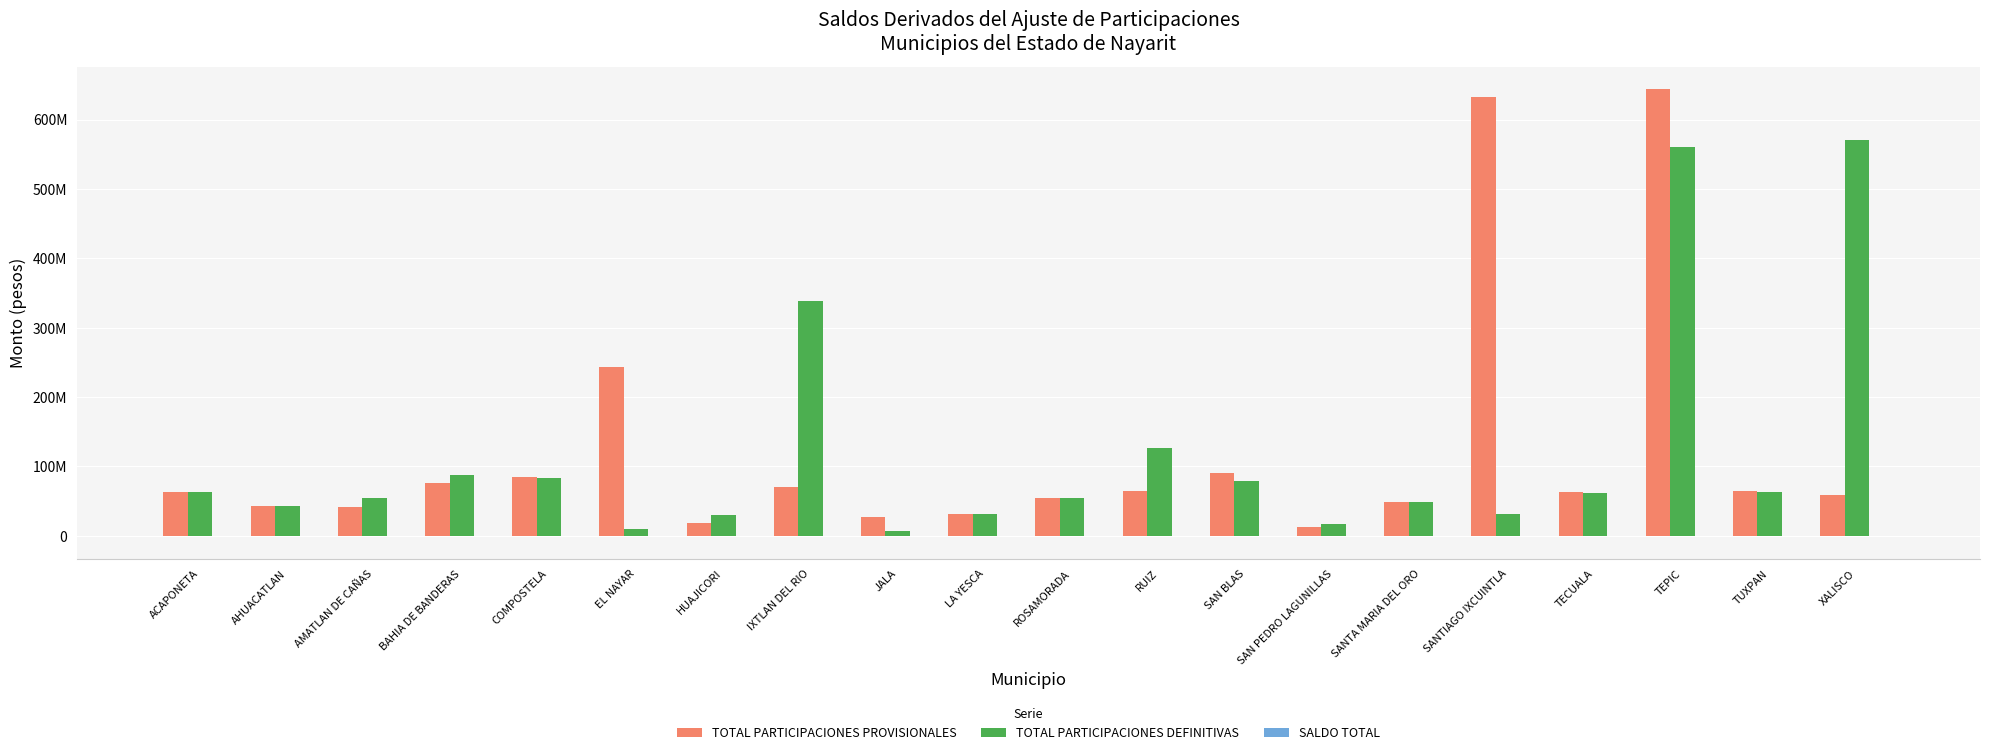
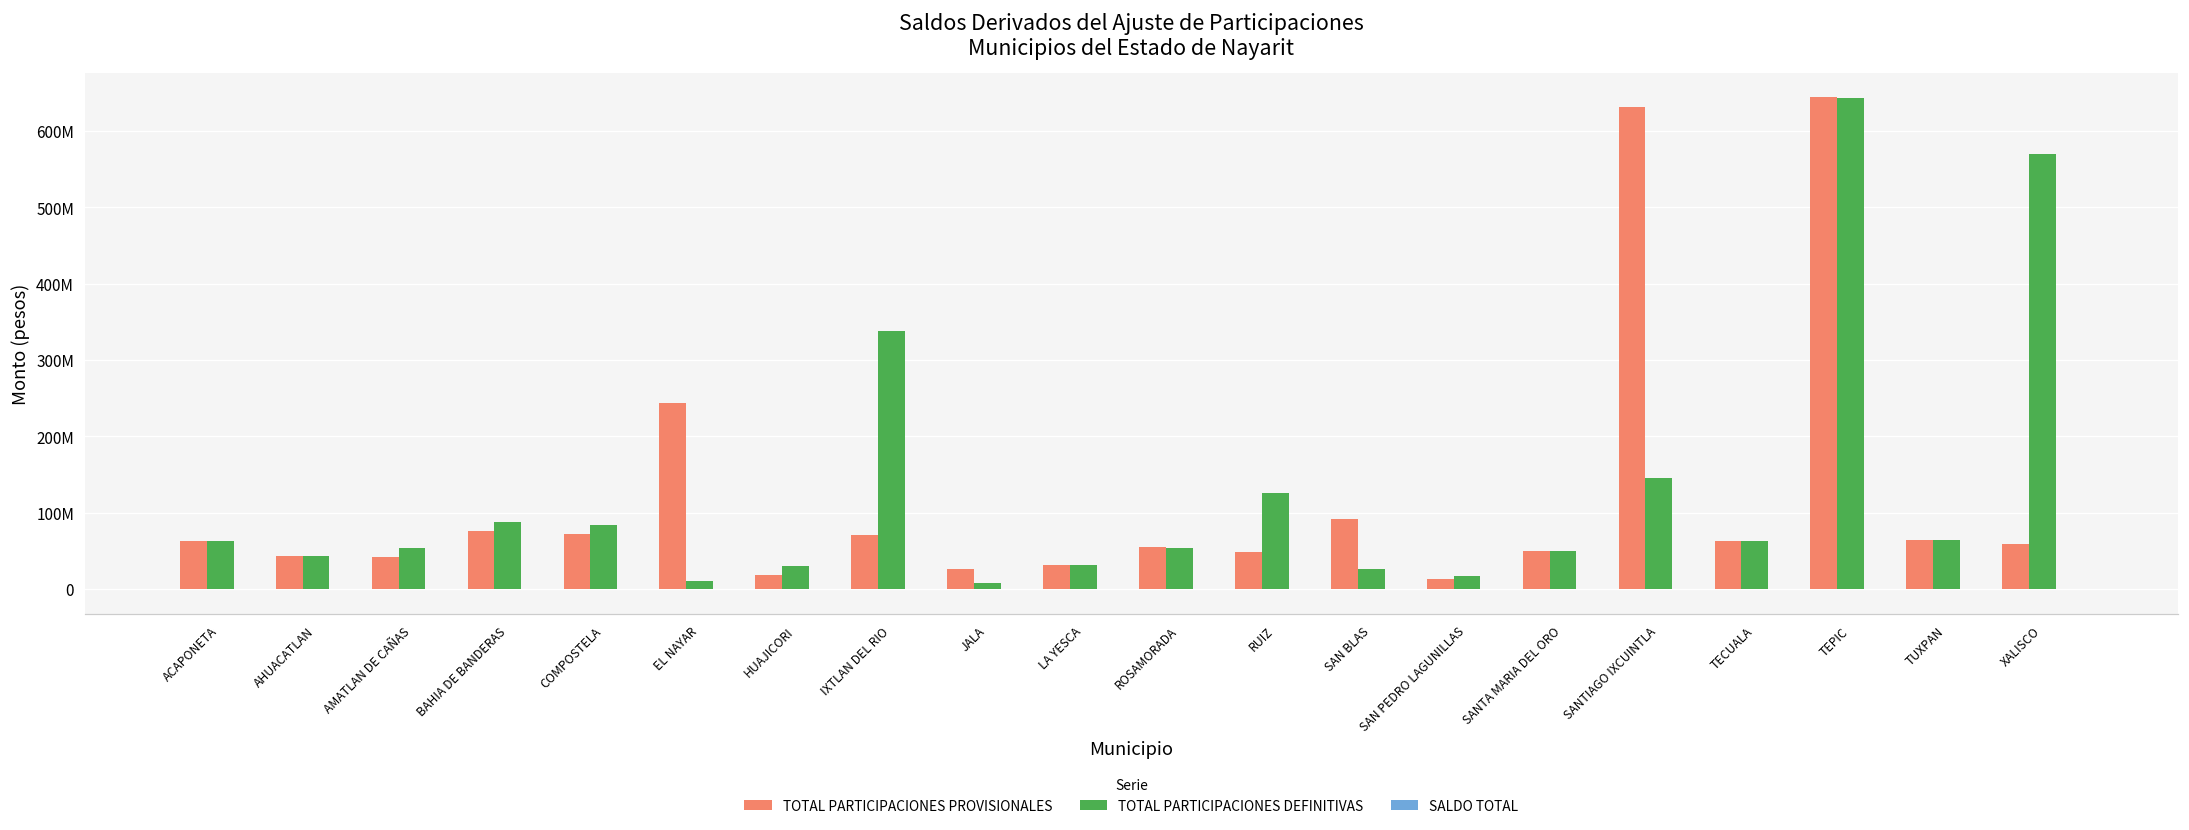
TOTAL PARTICIPACIONES PROVISIONALES, COMPOSTELA: 80000000 -> 70000000
TOTAL PARTICIPACIONES PROVISIONALES, RUIZ: 60000000 -> 50000000
TOTAL PARTICIPACIONES DEFINITIVAS, SAN BLAS: 80000000 -> 30000000
TOTAL PARTICIPACIONES DEFINITIVAS, SANTIAGO IXCUINTLA: 30000000 -> 140000000
TOTAL PARTICIPACIONES DEFINITIVAS, TEPIC: 560000000 -> 640000000
